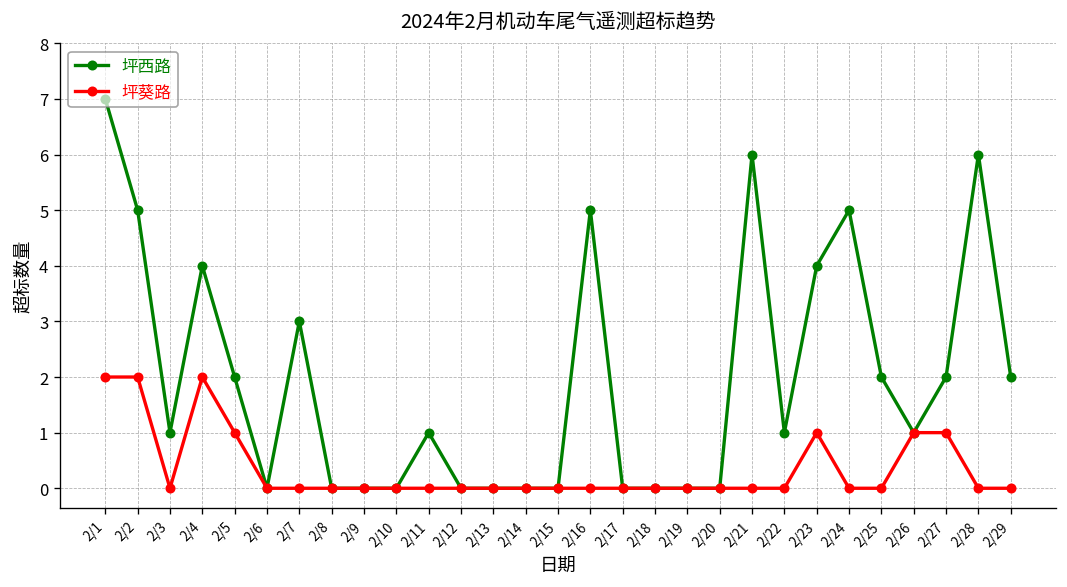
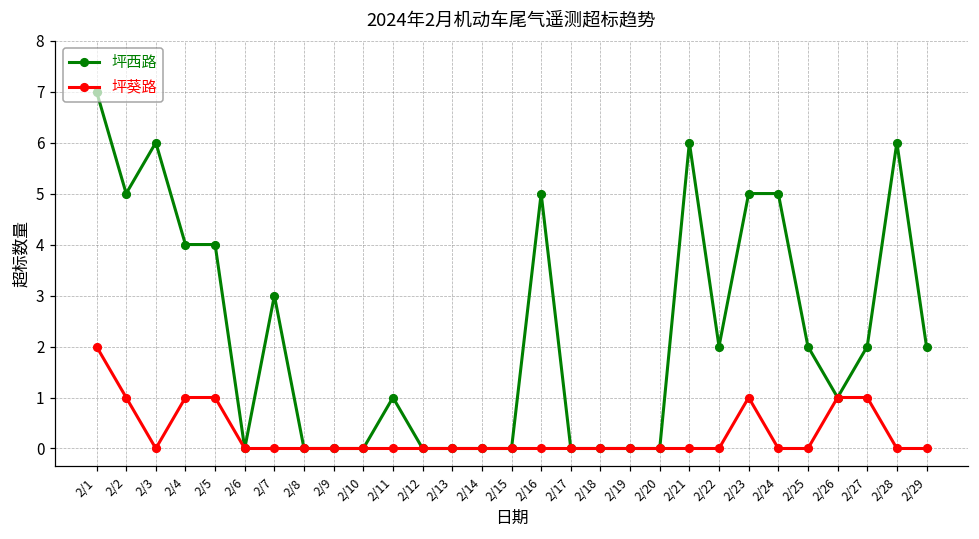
坪葵路, 2/2: 2 -> 1
坪西路, 2/3: 1 -> 6
坪葵路, 2/4: 2 -> 1
坪西路, 2/5: 2 -> 4
坪西路, 2/22: 1 -> 2
坪西路, 2/23: 4 -> 5
